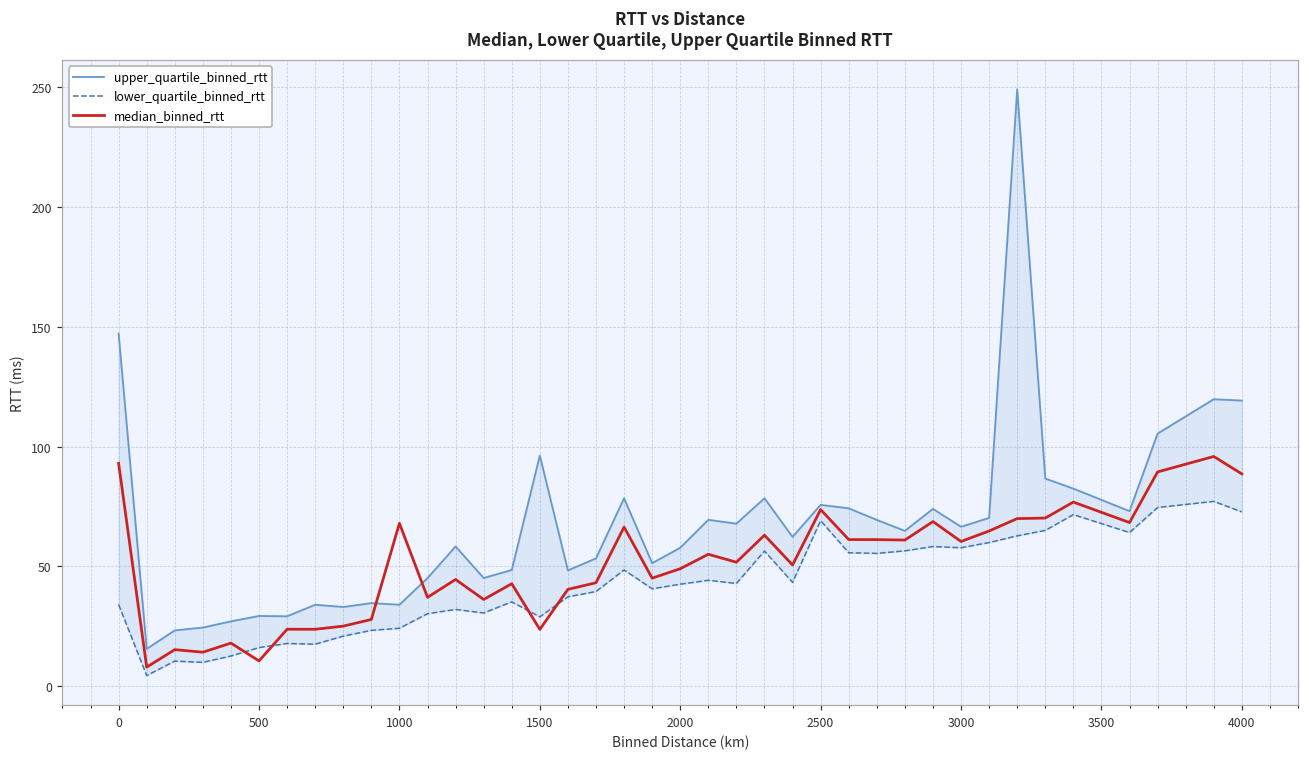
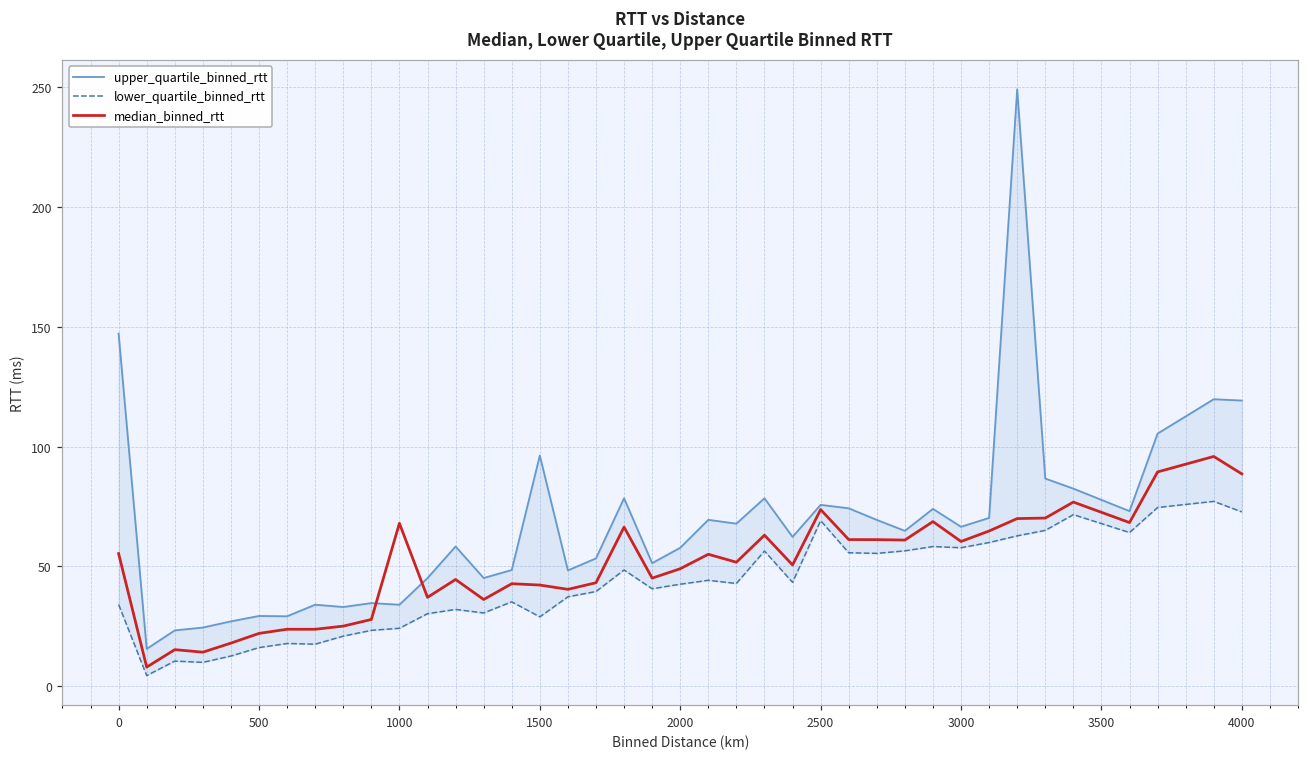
median_binned_rtt, 0: 93 -> 55
median_binned_rtt, 500: 11 -> 22
median_binned_rtt, 1500: 24 -> 42
